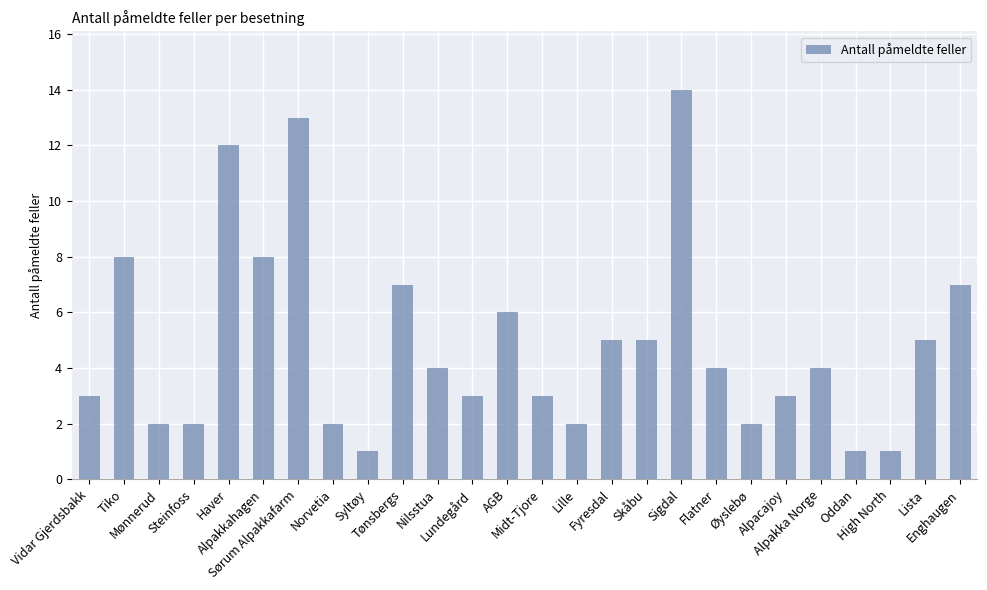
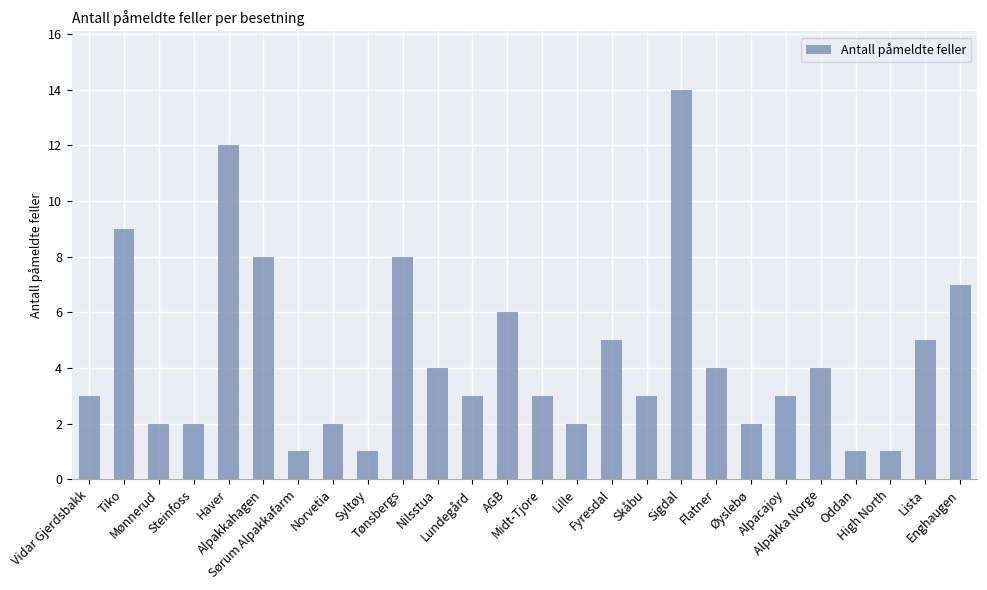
Tiko: 8 -> 9
Sørum Alpakkafarm: 13 -> 1
Tønsbergs: 7 -> 8
Skåbu: 5 -> 3
